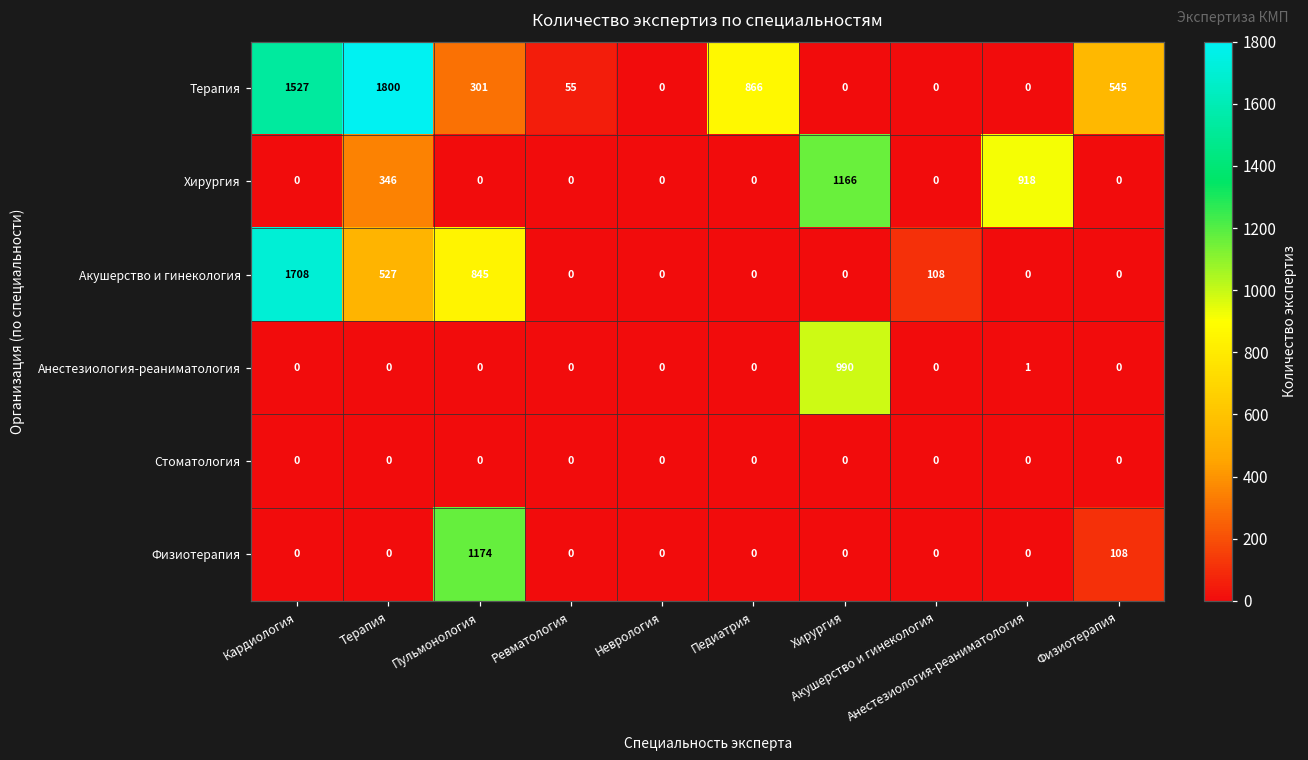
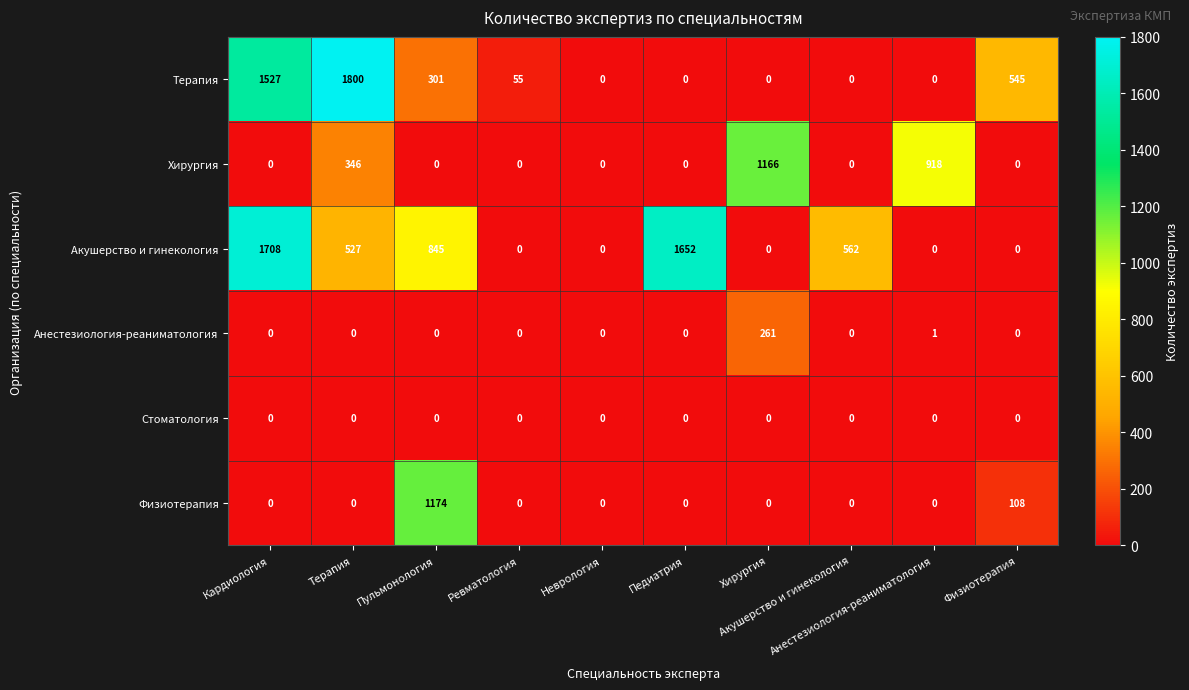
Терапия, Педиатрия: 866 -> 0
Акушерство и гинекология, Педиатрия: 0 -> 1652
Акушерство и гинекология, Акушерство и гинекология: 108 -> 562
Анестезиология-реаниматология, Хирургия: 990 -> 261
